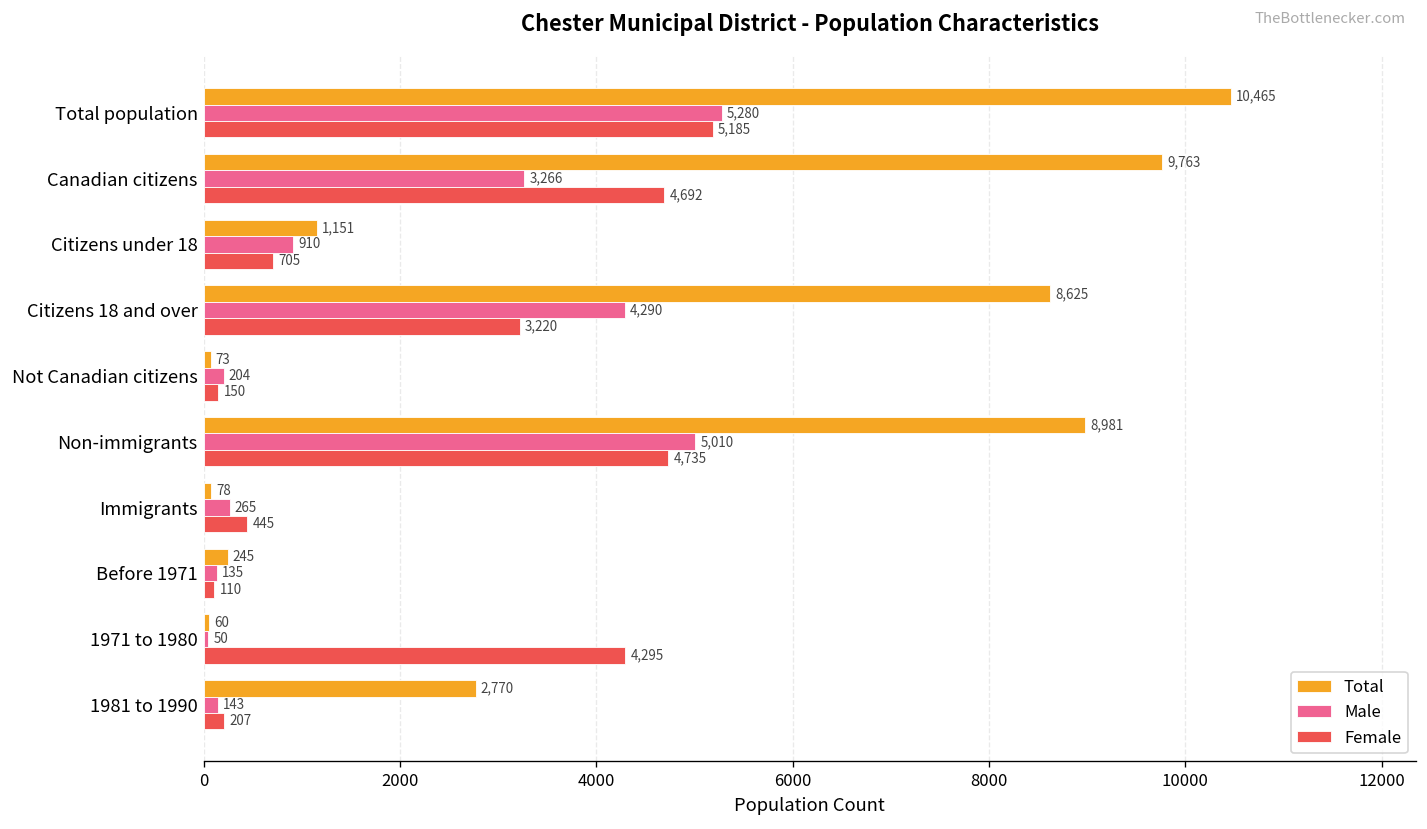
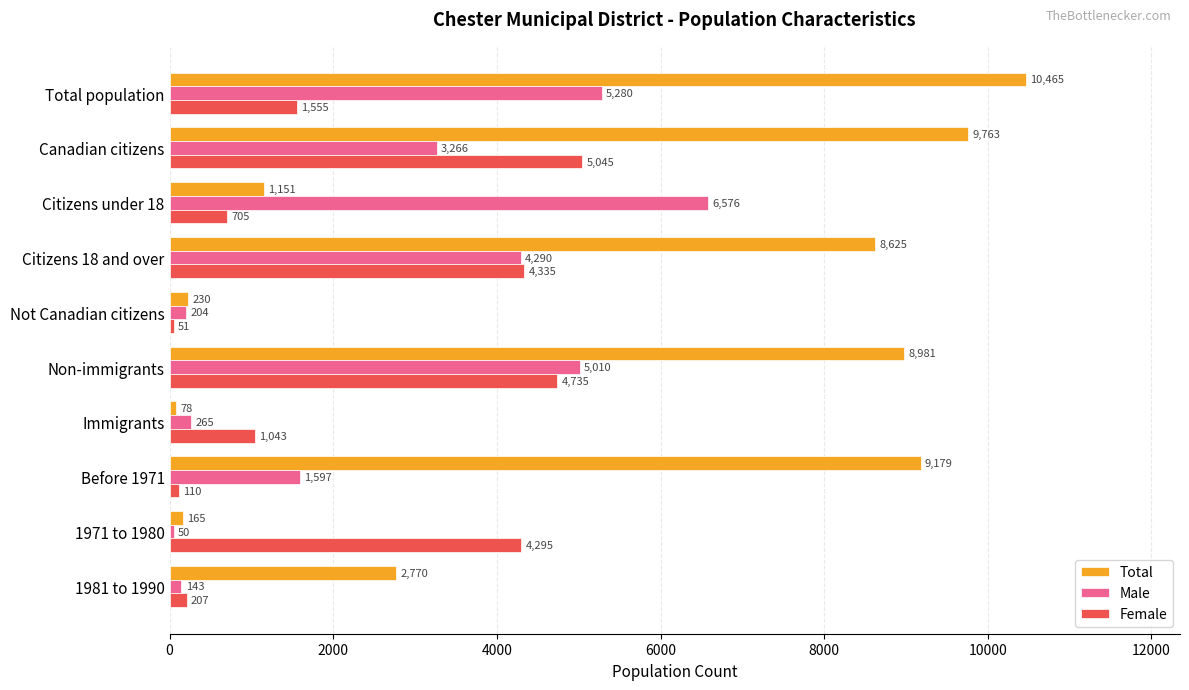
Female, Total population: 5,185 -> 1,555
Female, Canadian citizens: 4,692 -> 5,045
Male, Citizens under 18: 910 -> 6,576
Female, Citizens 18 and over: 3,220 -> 4,335
Total, Not Canadian citizens: 73 -> 230
Female, Not Canadian citizens: 150 -> 51
Female, Immigrants: 445 -> 1,043
Total, Before 1971: 245 -> 9,179
Male, Before 1971: 135 -> 1,597
Total, 1971 to 1980: 60 -> 165
